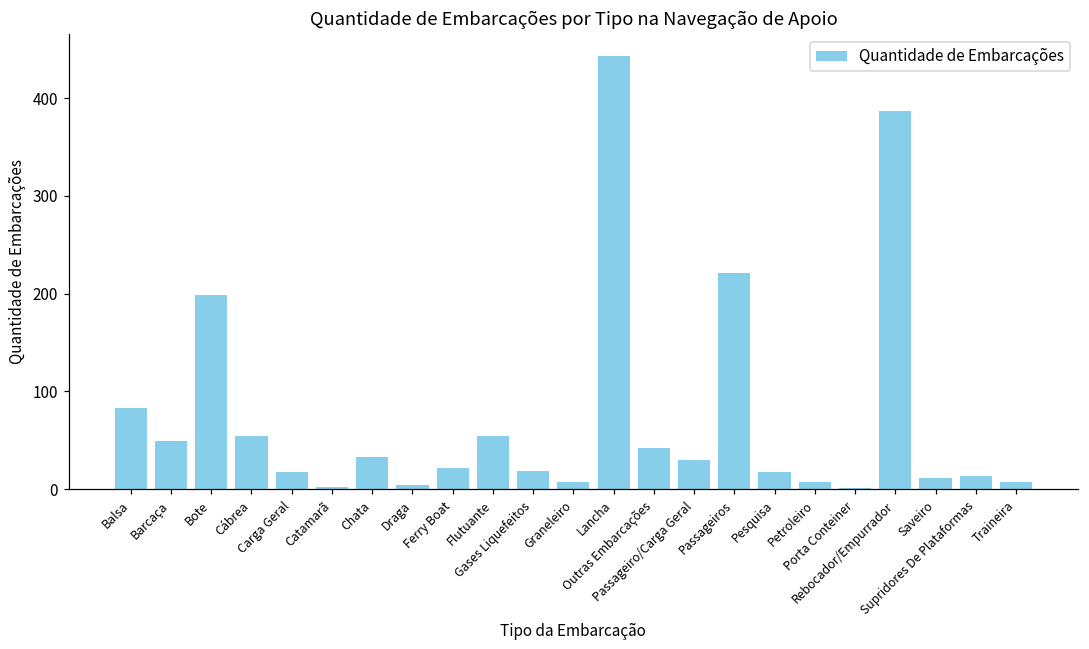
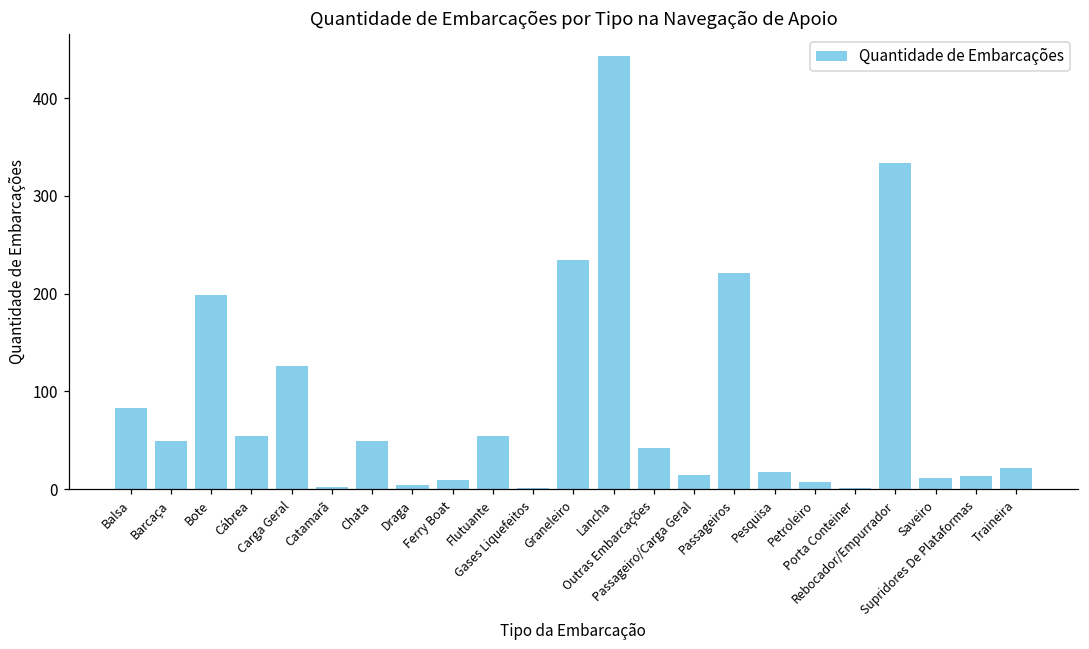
Carga Geral: 20 -> 130
Chata: 30 -> 50
Ferry Boat: 20 -> 10
Gases Liquefeitos: 20 -> 0
Graneleiro: 10 -> 230
Passageiro/Carga Geral: 30 -> 10
Rebocador/Empurrador: 390 -> 330
Traineira: 10 -> 20
